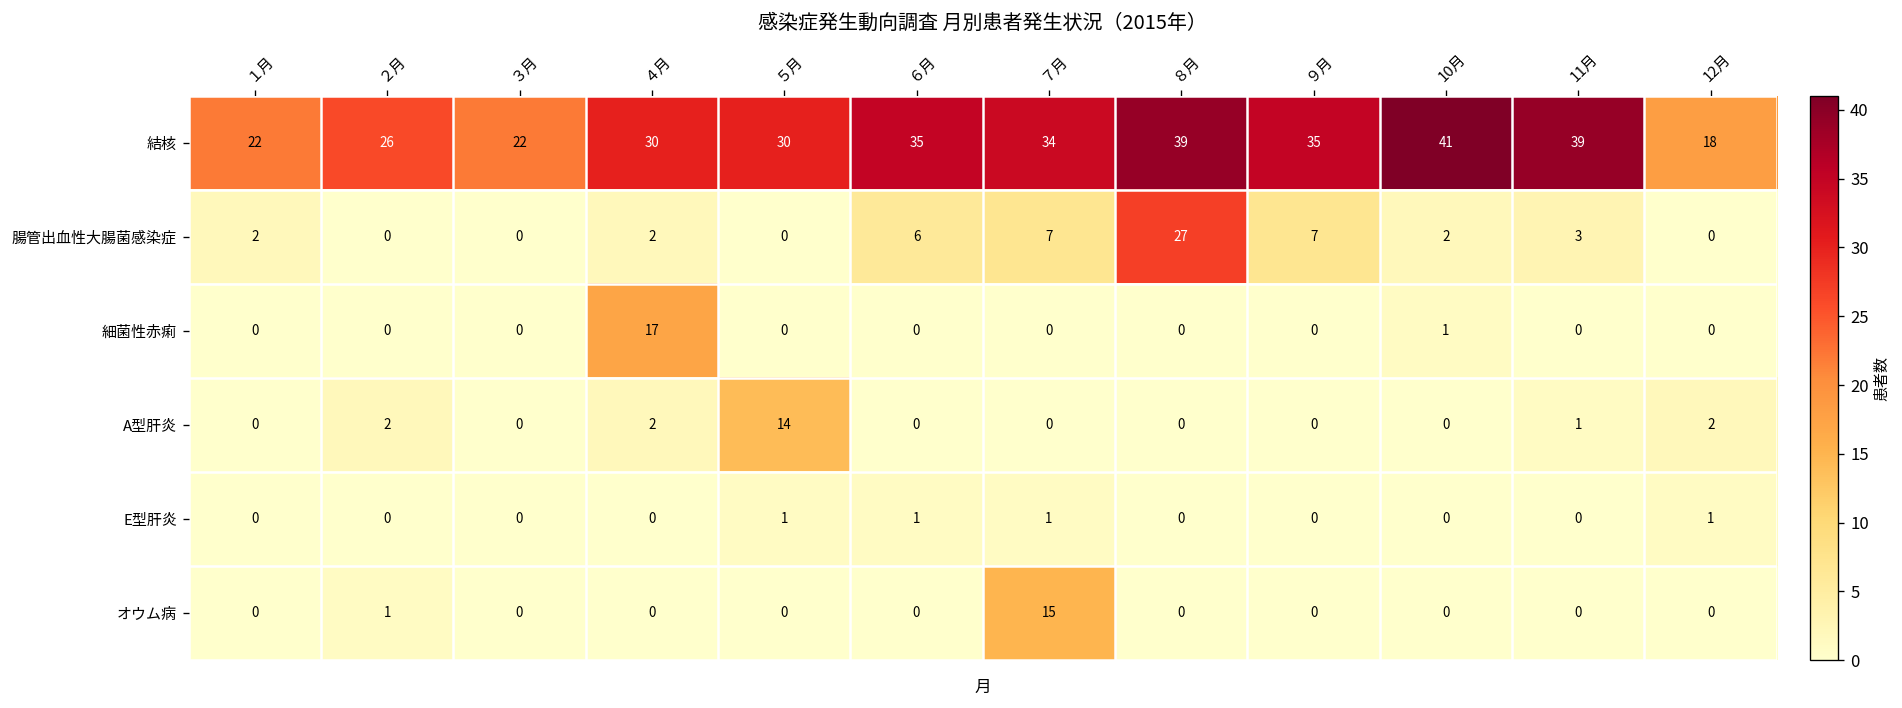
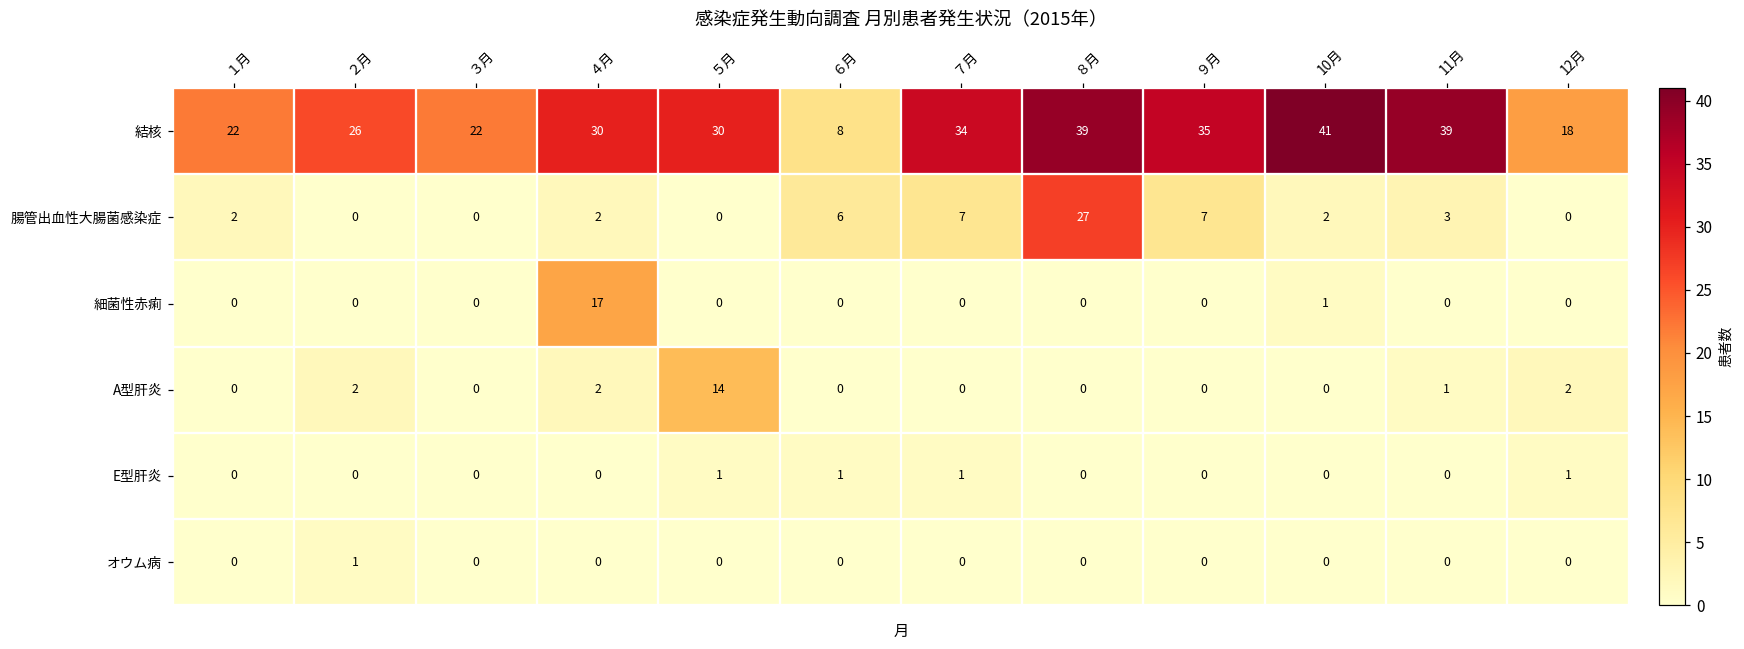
結核, ６月: 35 -> 8
オウム病, ７月: 15 -> 0
